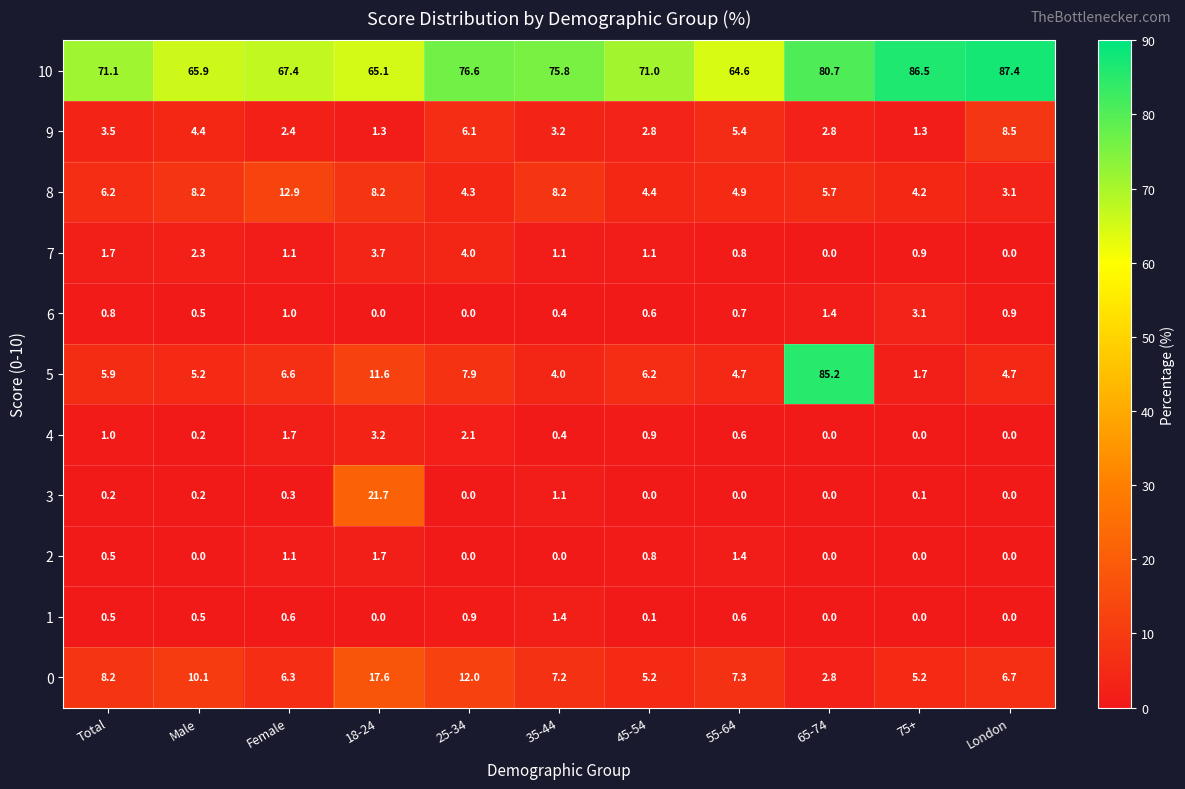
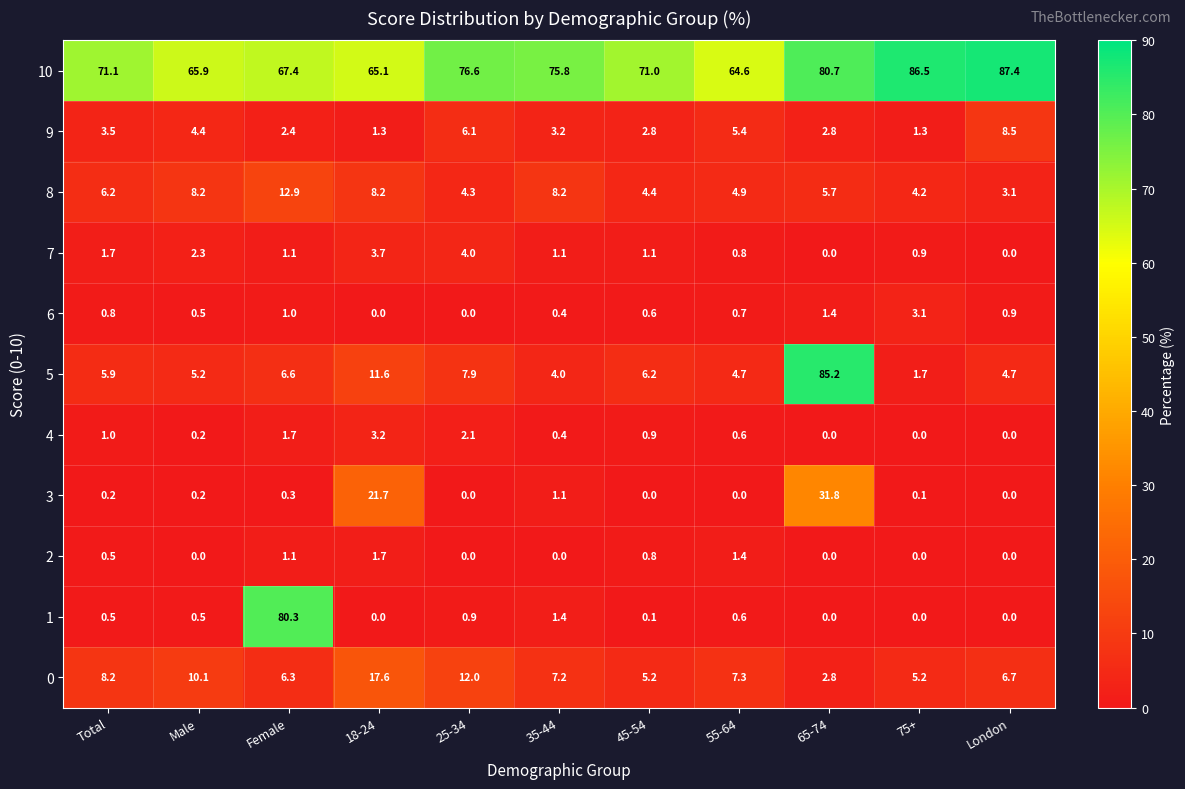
3, 65-74: 0.0 -> 31.8
1, Female: 0.6 -> 80.3
